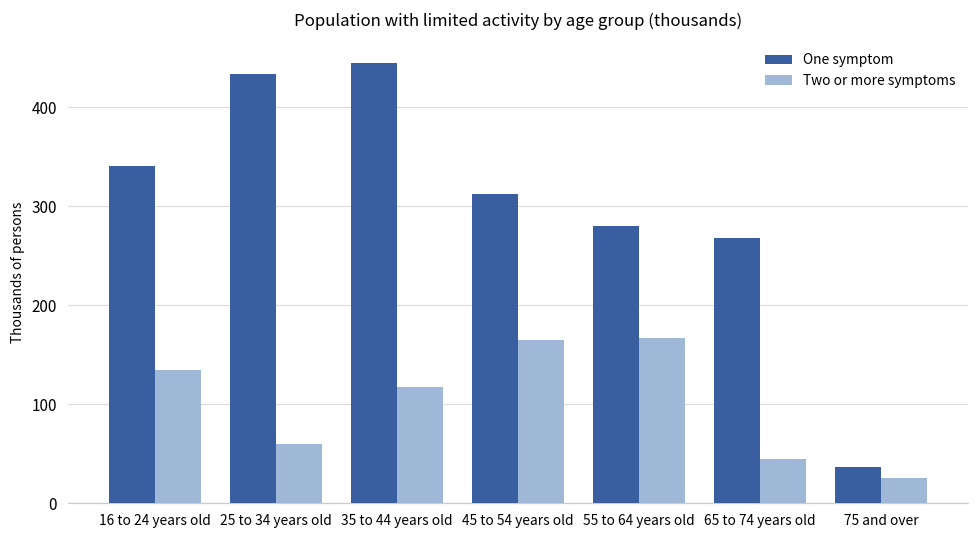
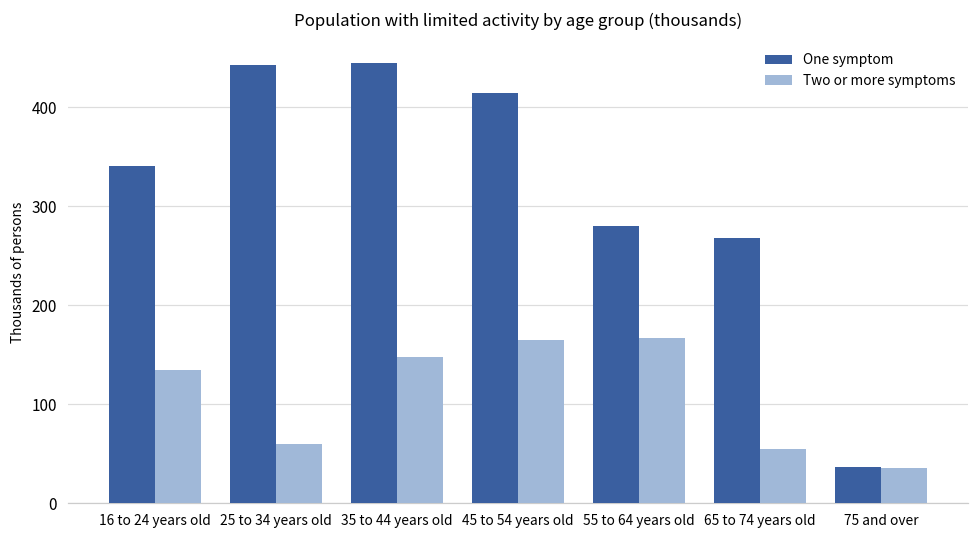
One symptom, 25 to 34 years old: 430 -> 440
Two or more symptoms, 35 to 44 years old: 120 -> 150
One symptom, 45 to 54 years old: 310 -> 410
Two or more symptoms, 65 to 74 years old: 40 -> 50
Two or more symptoms, 75 and over: 20 -> 30
